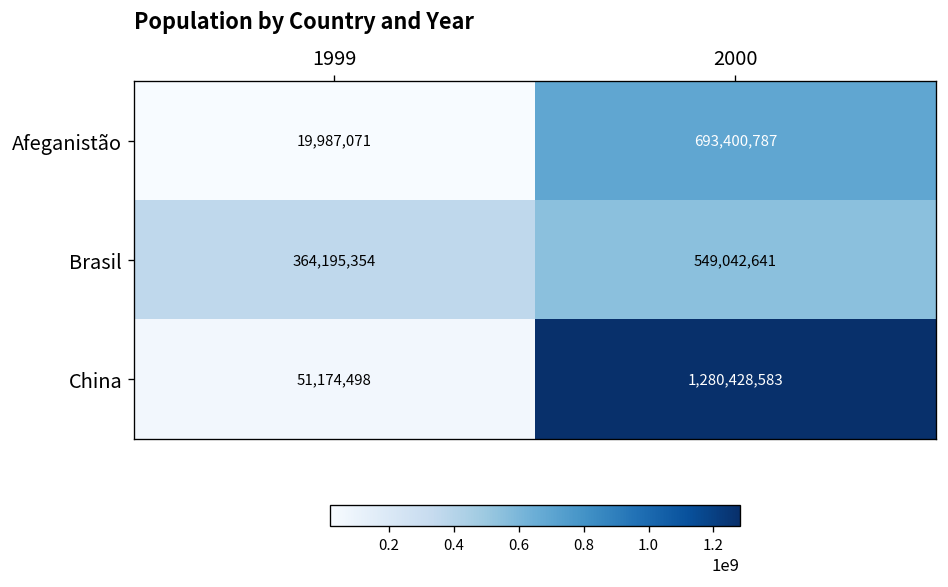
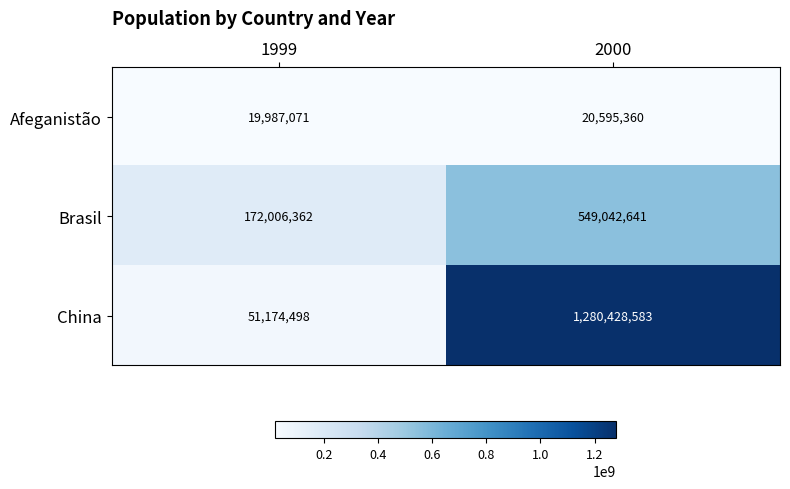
Afeganistão, 2000: 693,400,787 -> 20,595,360
Brasil, 1999: 364,195,354 -> 172,006,362
